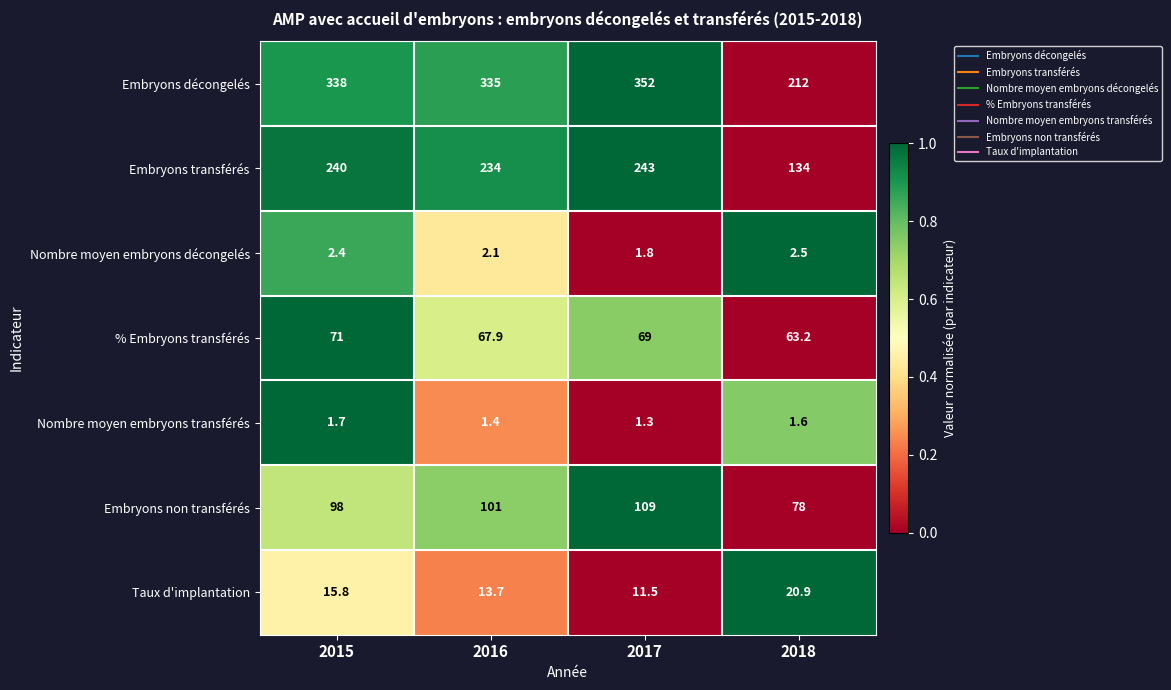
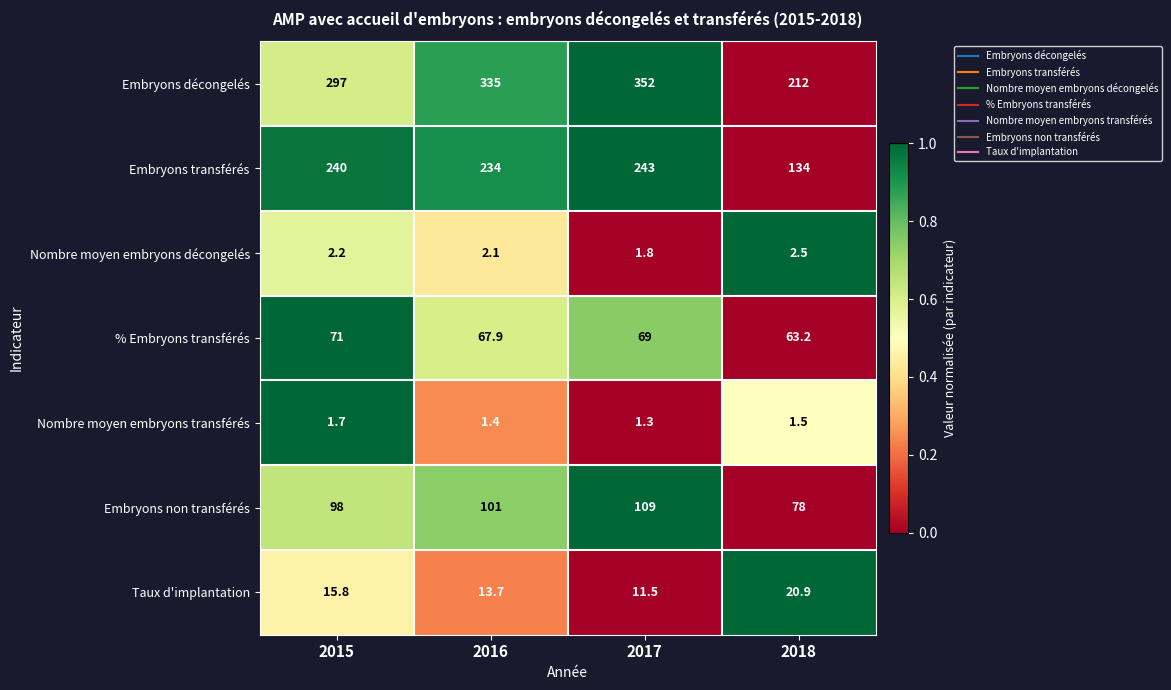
Embryons décongelés, 2015: 338 -> 297
Nombre moyen embryons décongelés, 2015: 2.4 -> 2.2
Nombre moyen embryons transférés, 2018: 1.6 -> 1.5
